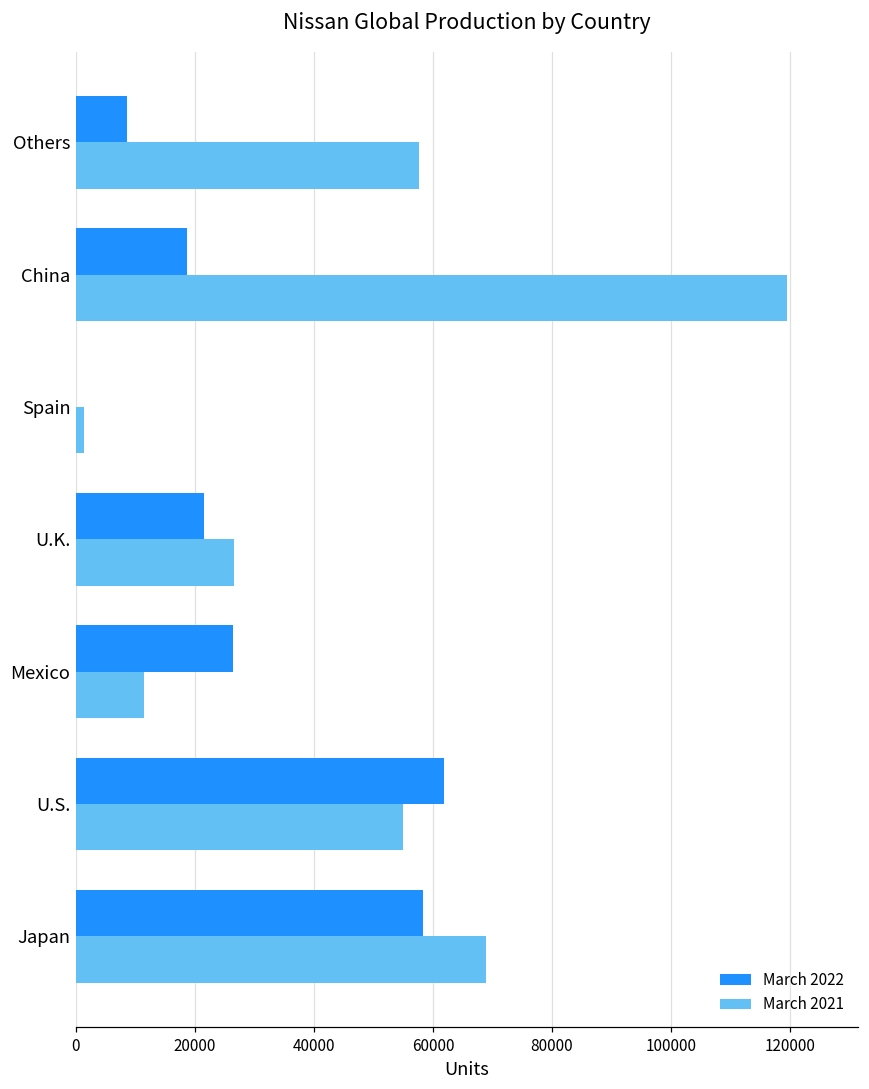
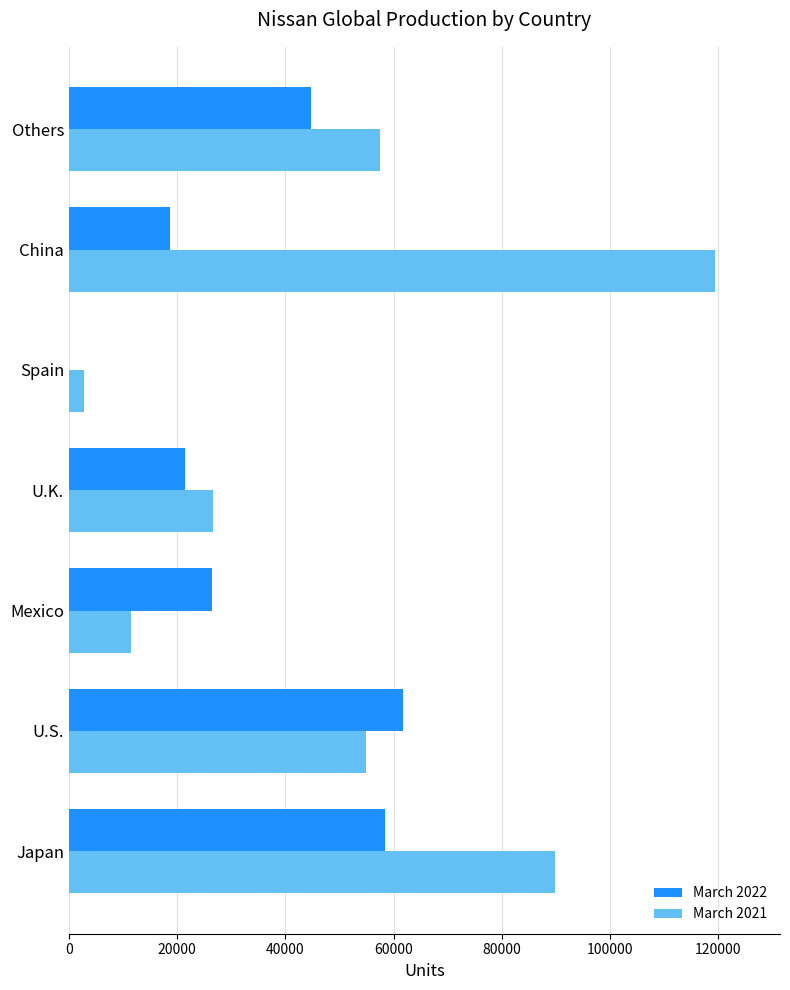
March 2022, Others: 9000 -> 45000
March 2021, Spain: 1000 -> 3000
March 2021, Japan: 69000 -> 90000
